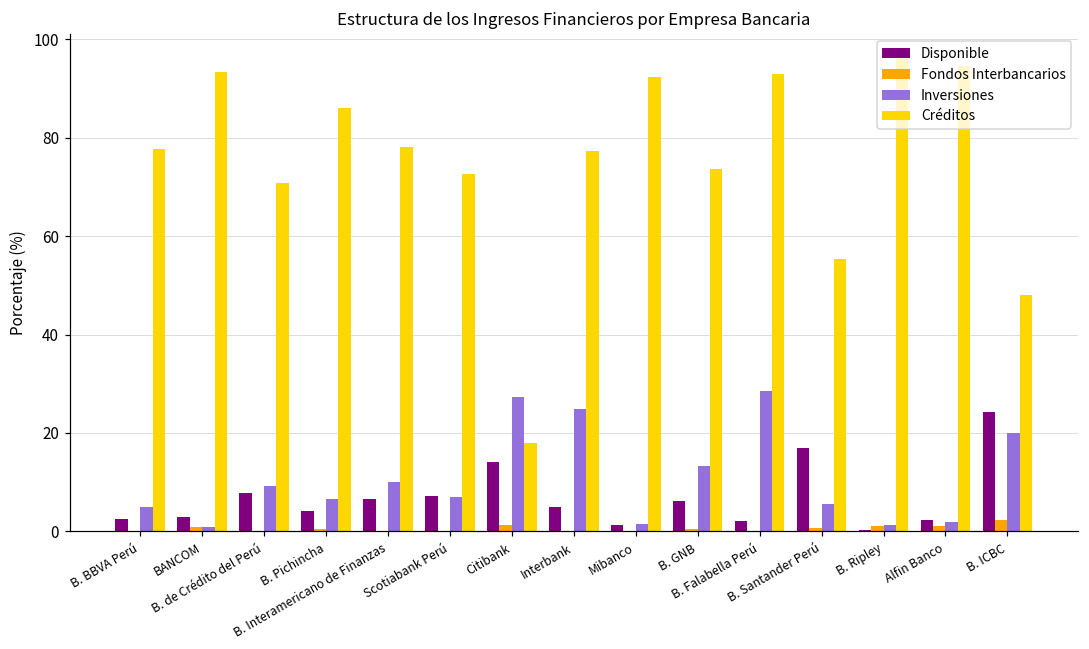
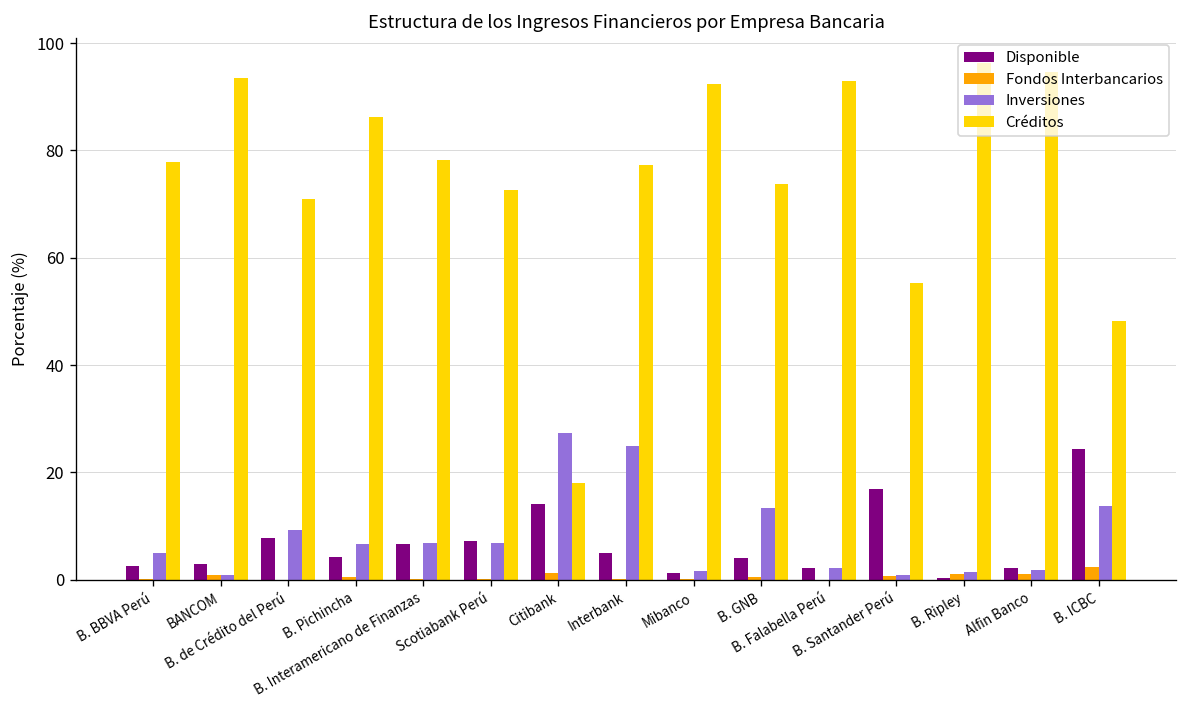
Inversiones, B. Interamericano de Finanzas: 10 -> 7
Disponible, B. GNB: 6 -> 4
Inversiones, B. Falabella Perú: 29 -> 2
Inversiones, B. Santander Perú: 6 -> 1
Inversiones, B. ICBC: 20 -> 14
